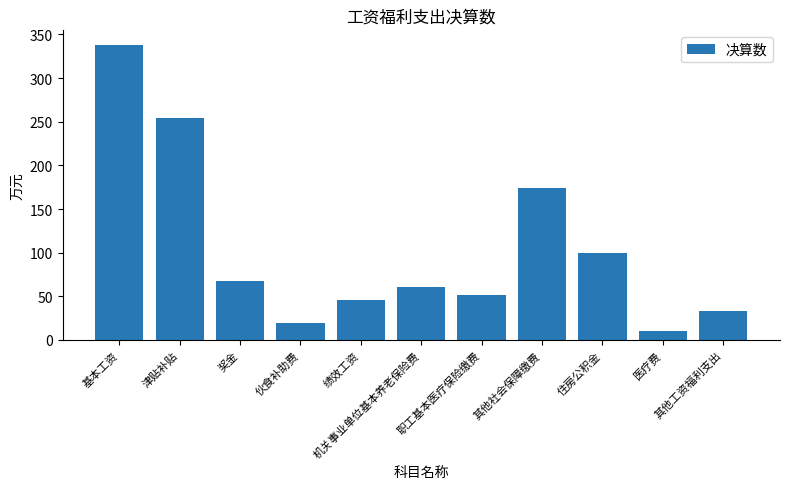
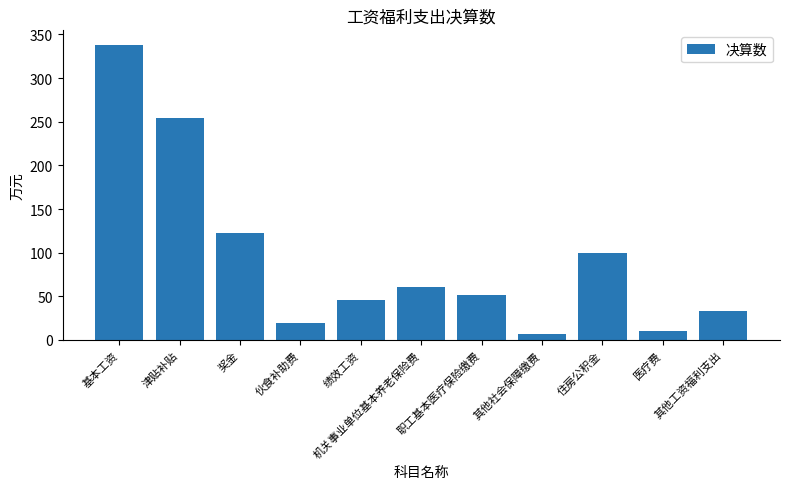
奖金: 70 -> 120
其他社会保障缴费: 170 -> 10
